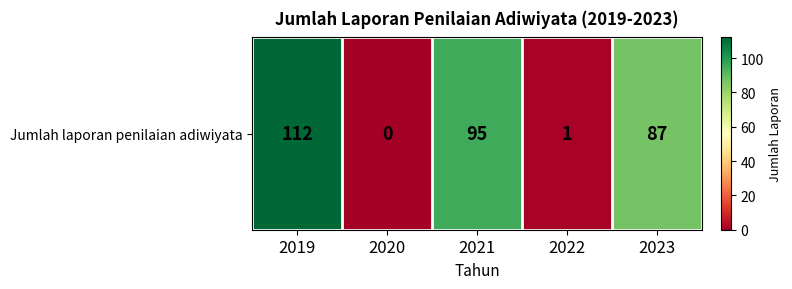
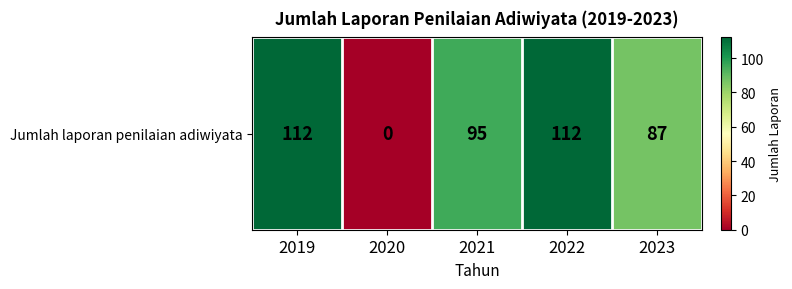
Jumlah laporan penilaian adiwiyata, 2022: 1 -> 112
